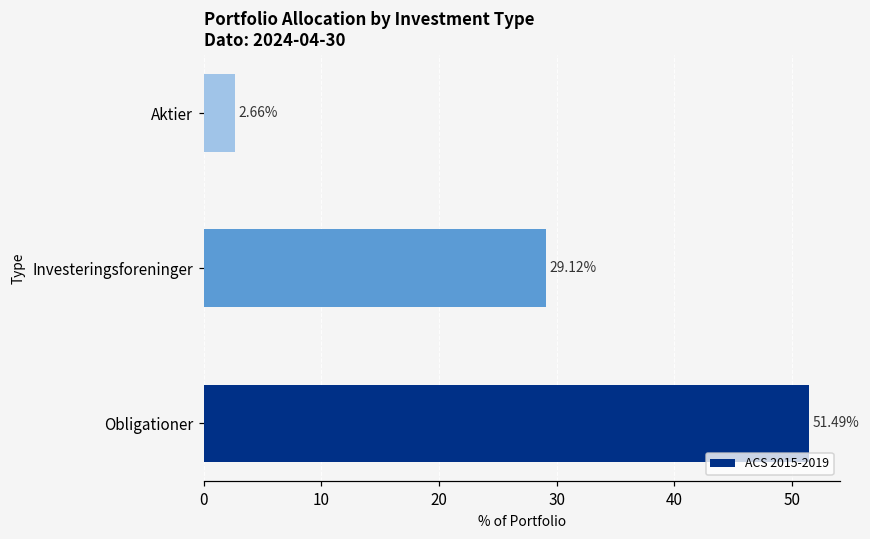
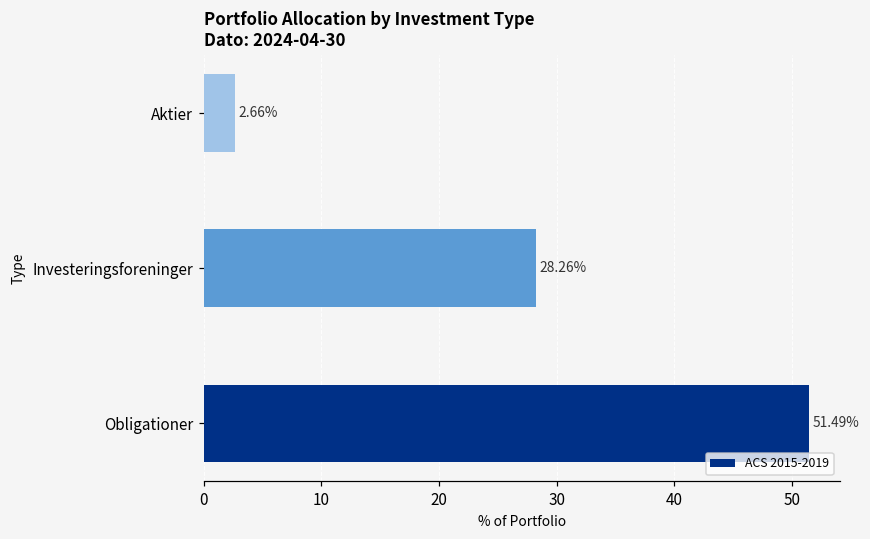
Investeringsforeninger: 29.12% -> 28.26%
